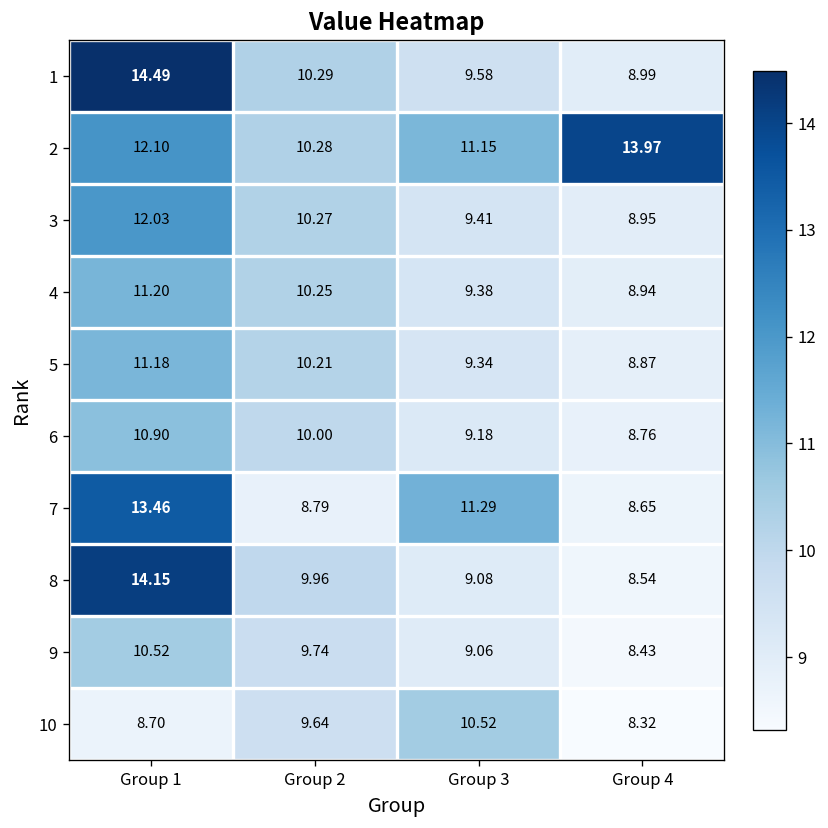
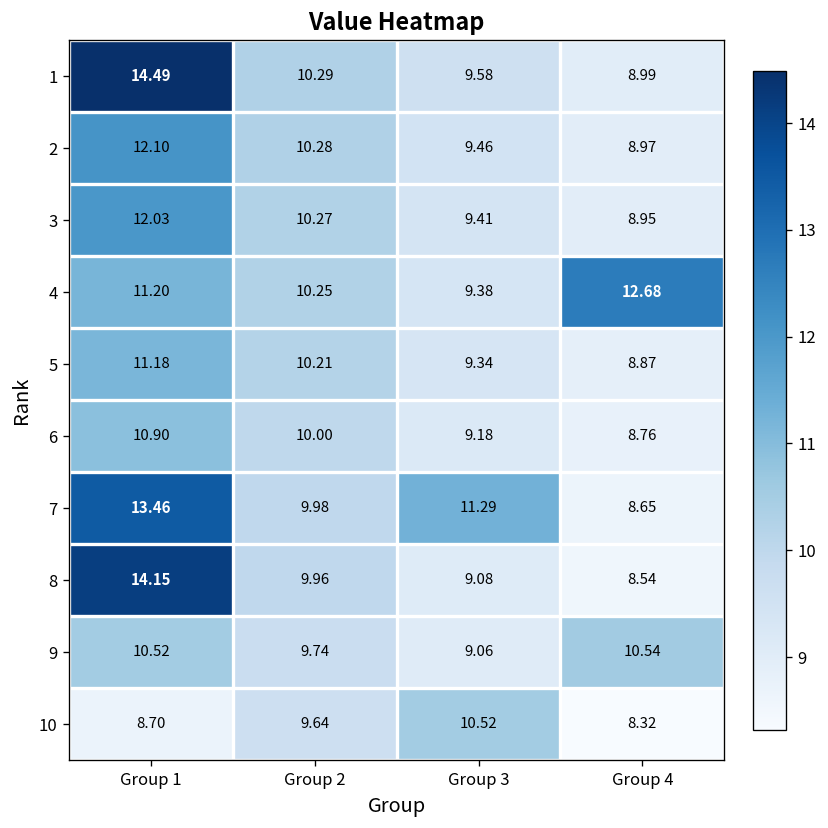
2, Group 3: 11.15 -> 9.46
2, Group 4: 13.97 -> 8.97
4, Group 4: 8.94 -> 12.68
7, Group 2: 8.79 -> 9.98
9, Group 4: 8.43 -> 10.54
